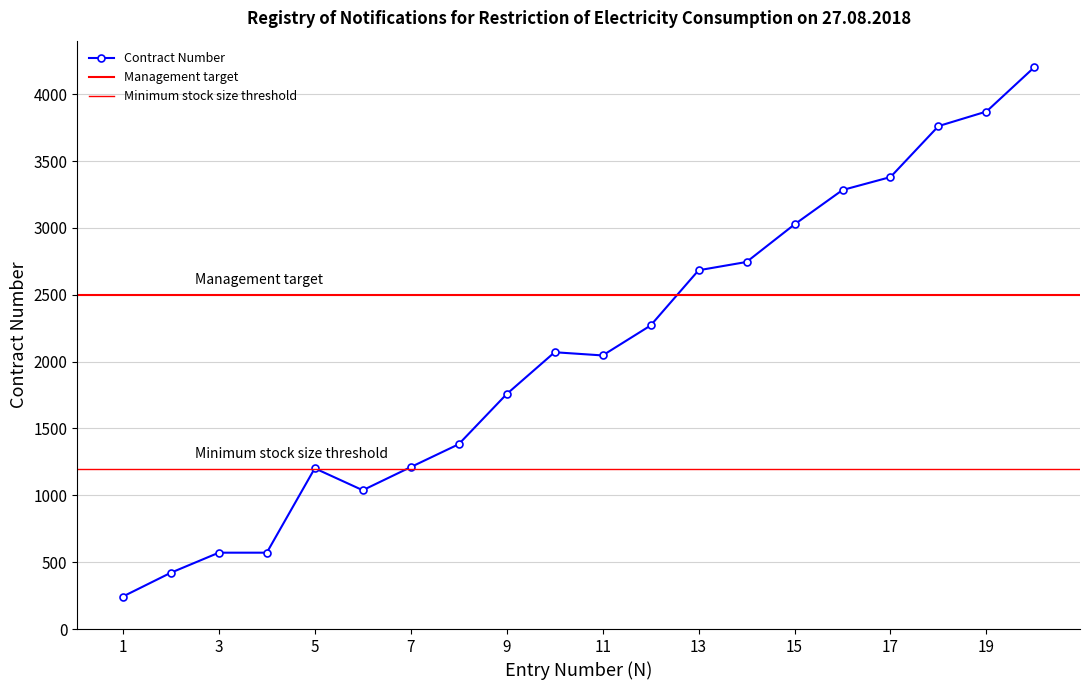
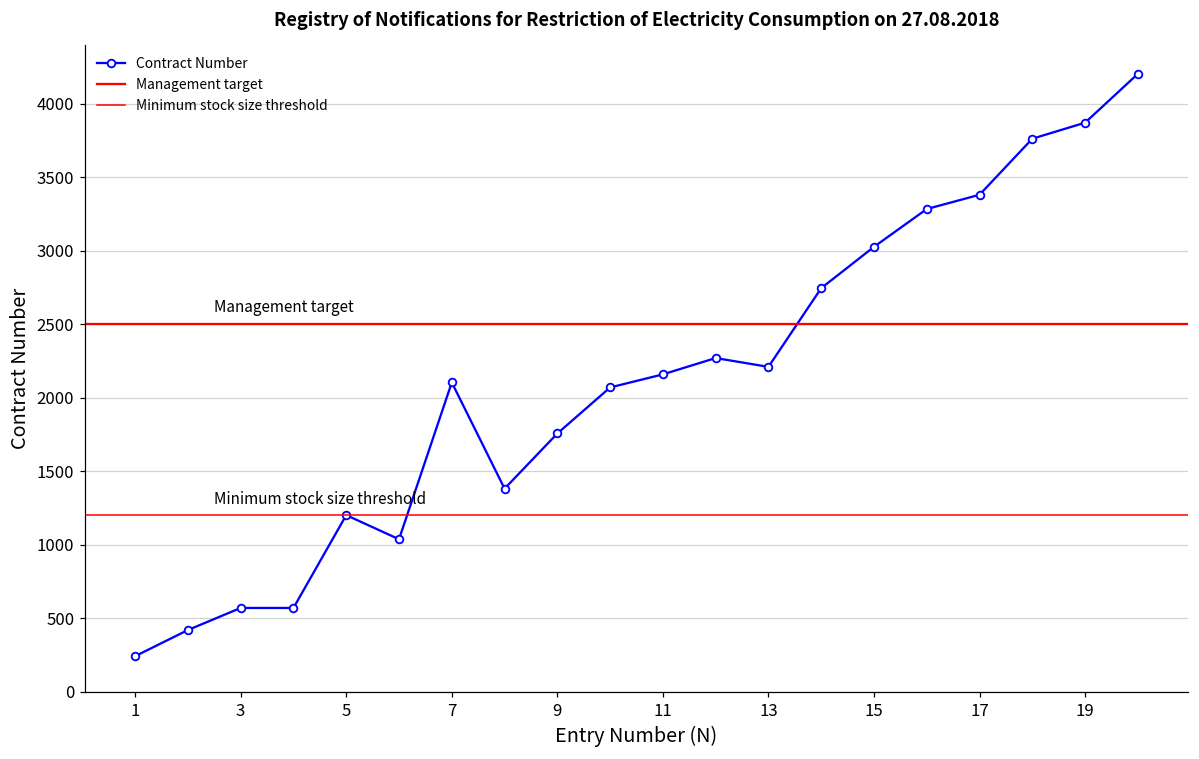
7: 1210 -> 2100
11: 2050 -> 2160
13: 2680 -> 2210
